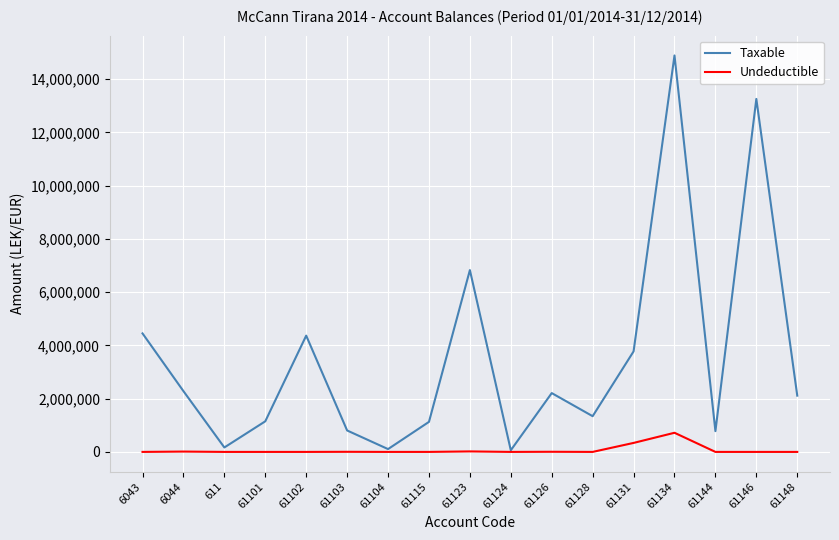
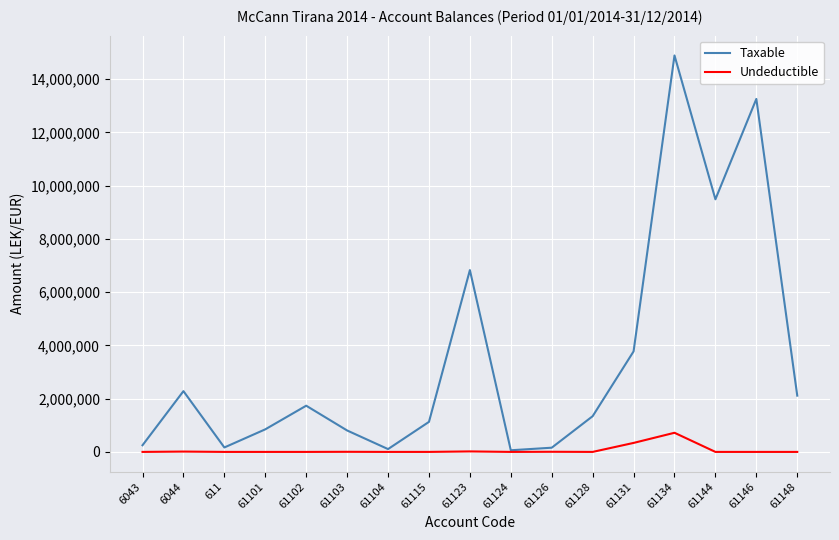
Taxable, 6043: 4,500,000 -> 300,000
Taxable, 61101: 1,100,000 -> 800,000
Taxable, 61102: 4,400,000 -> 1,700,000
Taxable, 61126: 2,200,000 -> 200,000
Taxable, 61144: 800,000 -> 9,500,000
